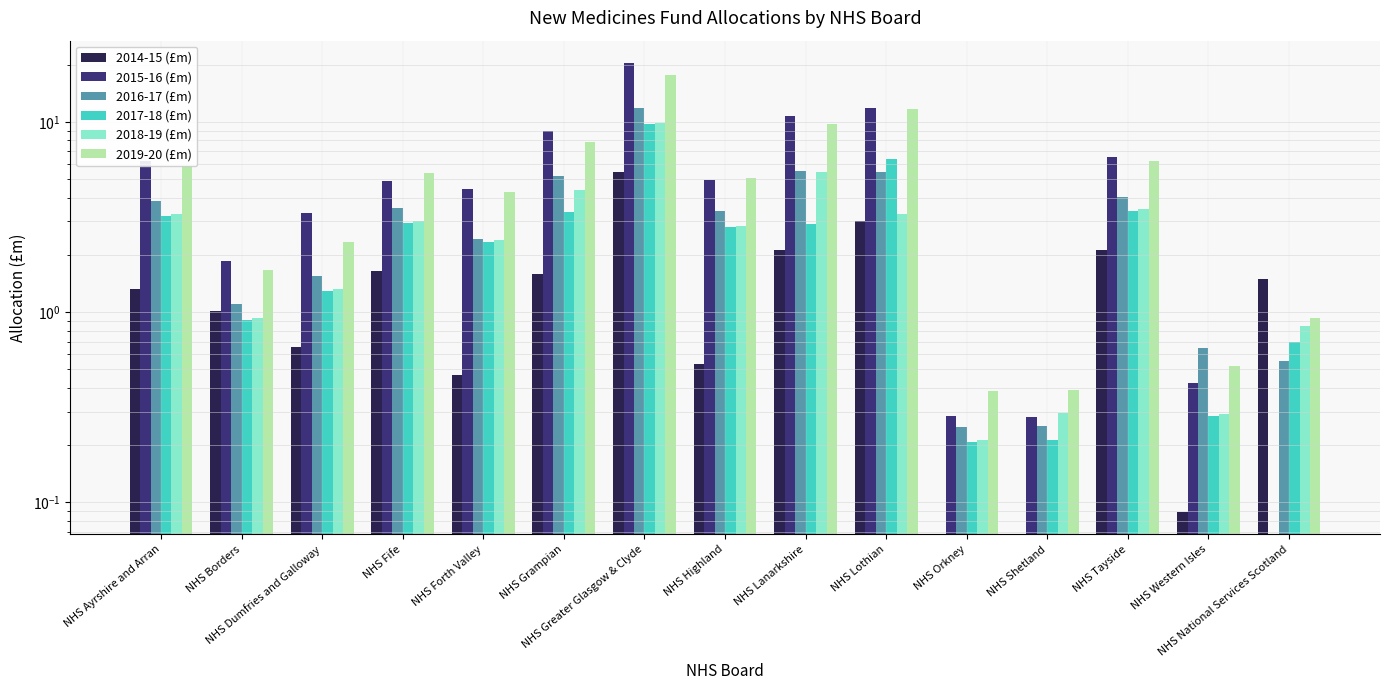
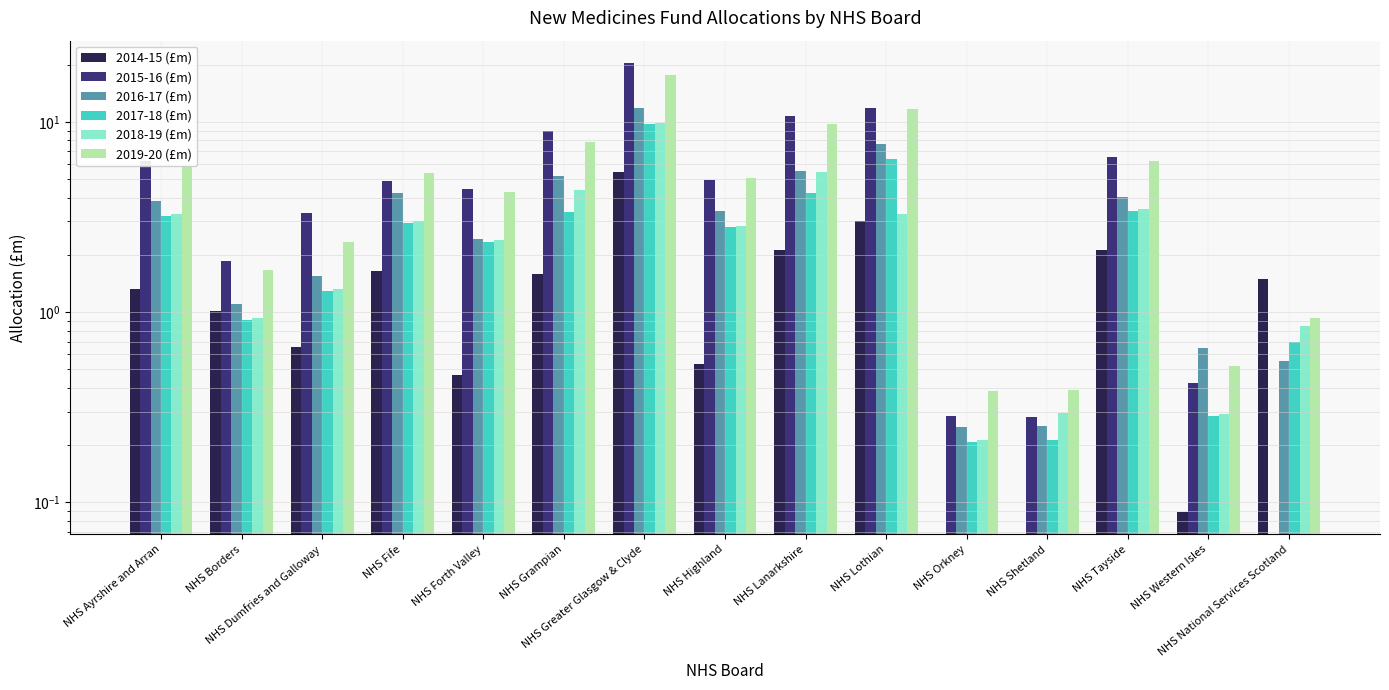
2016-17 (£m), NHS Fife: 3.5 -> 4.2
2017-18 (£m), NHS Lanarkshire: 2.9 -> 4.2
2016-17 (£m), NHS Lothian: 5.4 -> 7.7
